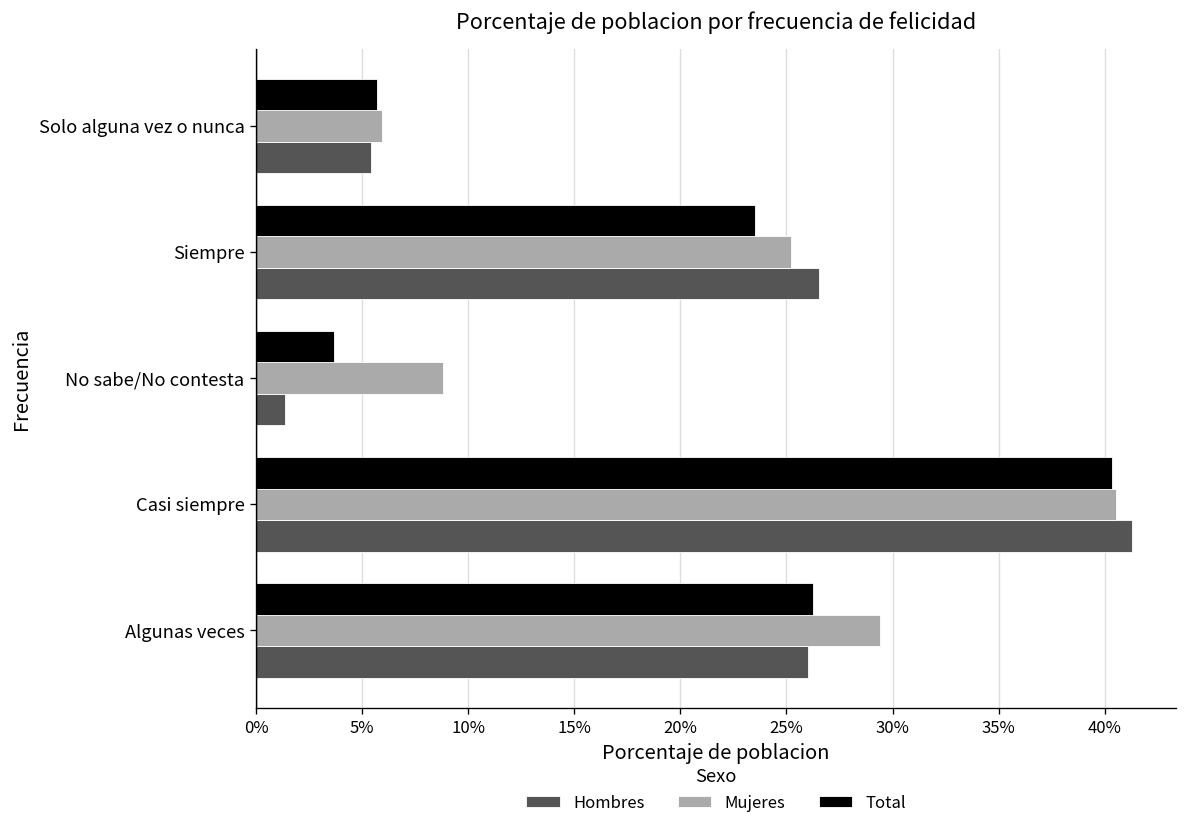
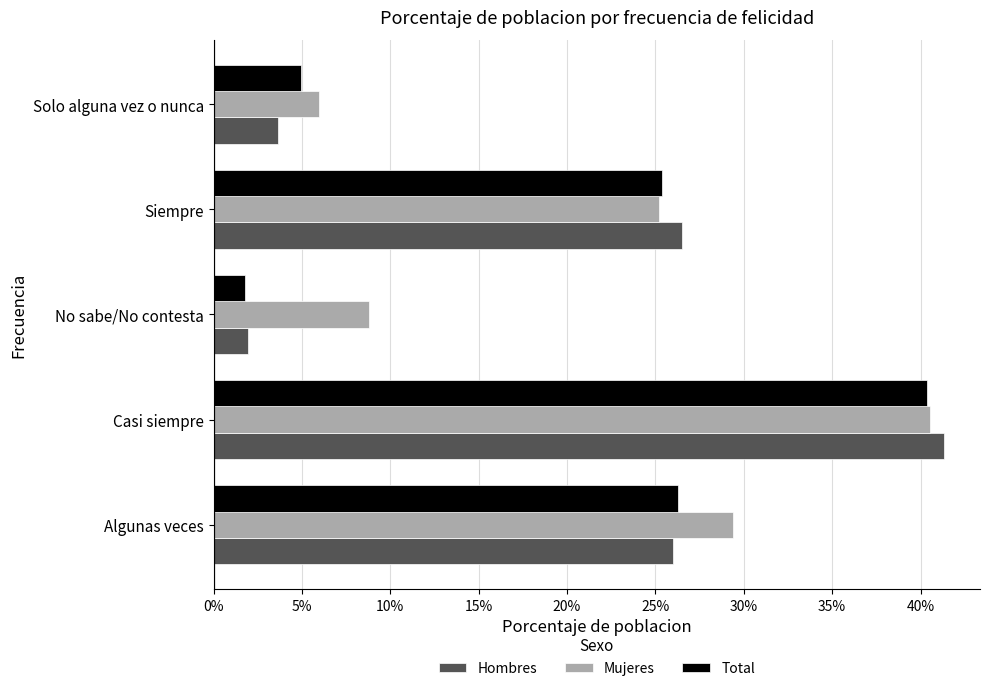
Total, Solo alguna vez o nunca: 5.7% -> 5.0%
Hombres, Solo alguna vez o nunca: 5.4% -> 3.7%
Total, Siempre: 23.5% -> 25.4%
Total, No sabe/No contesta: 3.7% -> 1.8%
Hombres, No sabe/No contesta: 1.4% -> 1.9%
